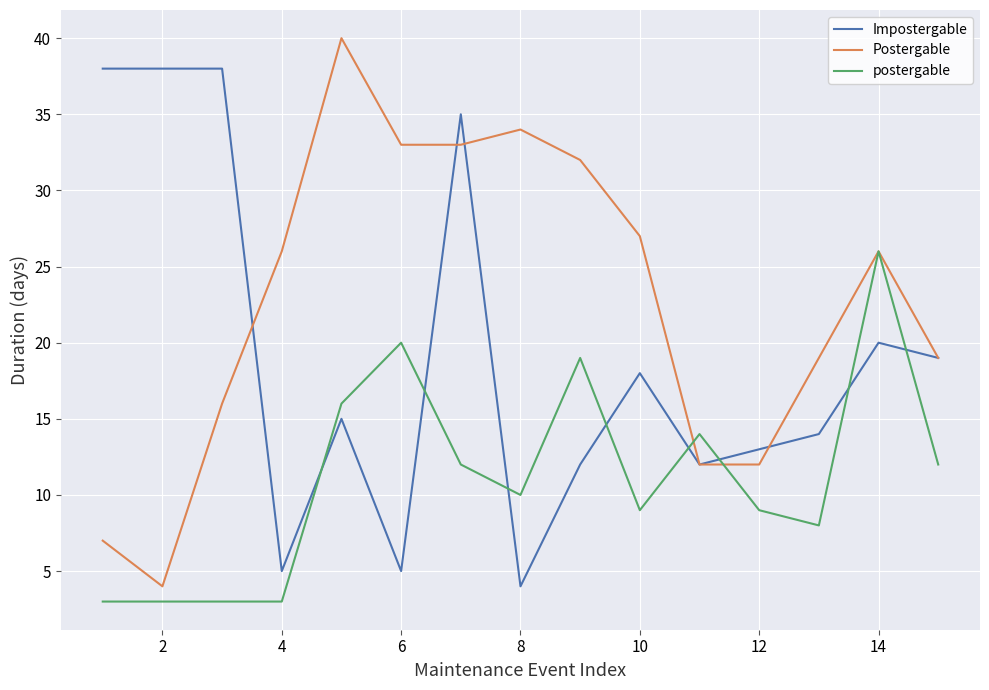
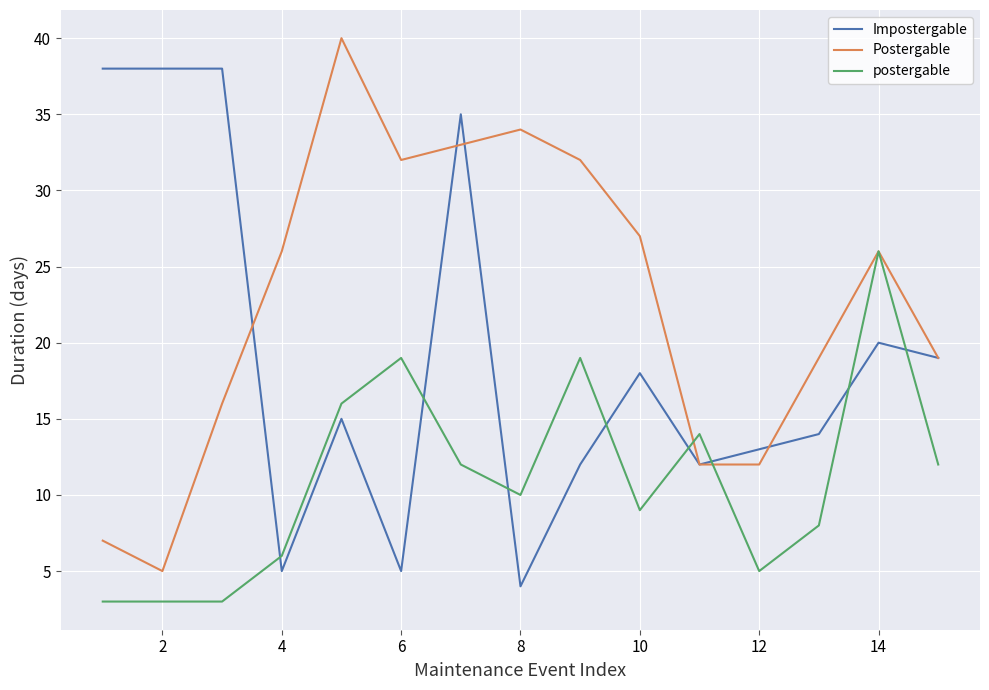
Postergable, 2: 4 -> 5
postergable, 4: 3 -> 6
Postergable, 6: 33 -> 32
postergable, 6: 20 -> 19
postergable, 12: 9 -> 5
